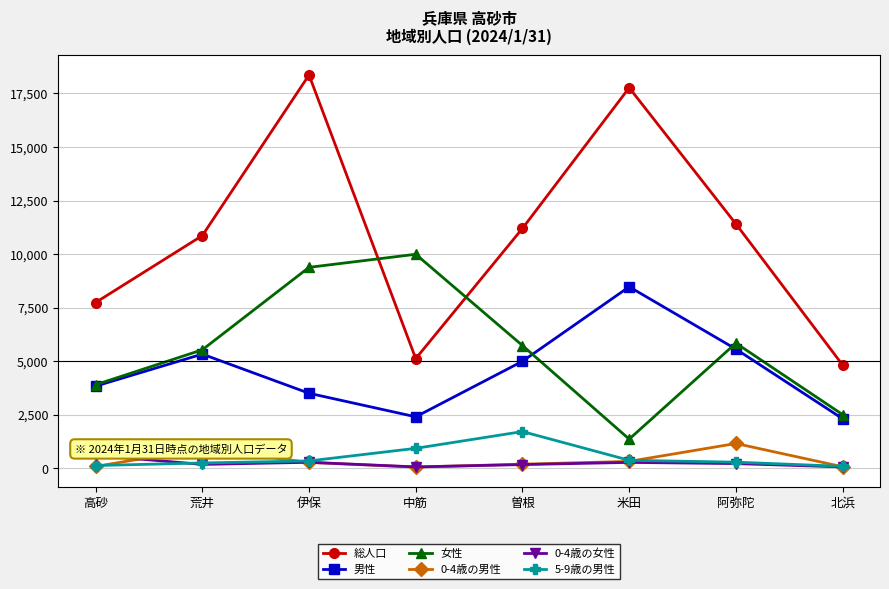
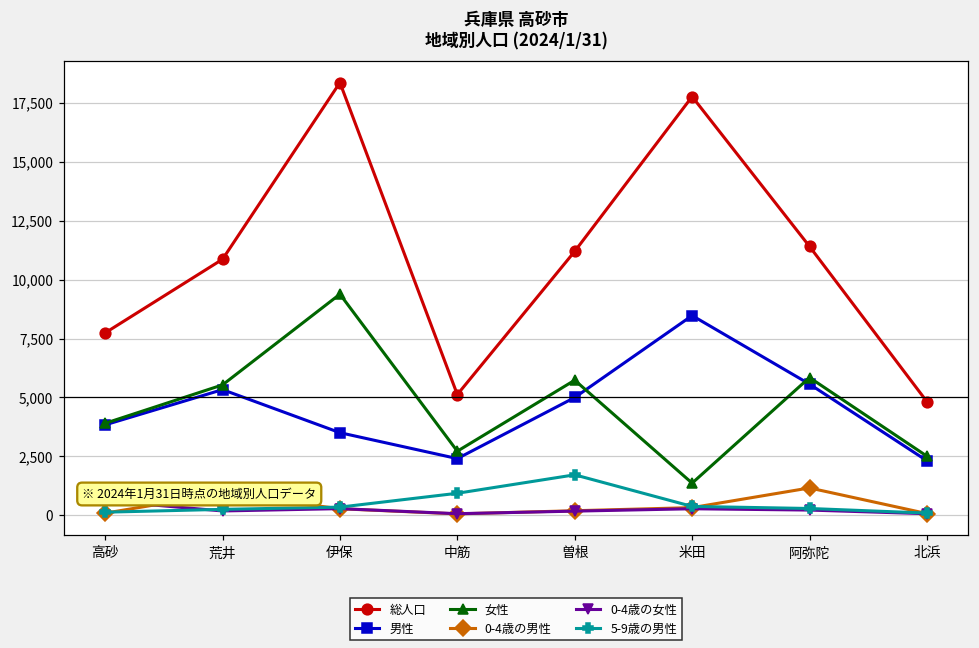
女性, 中筋: 10,000 -> 2,700
